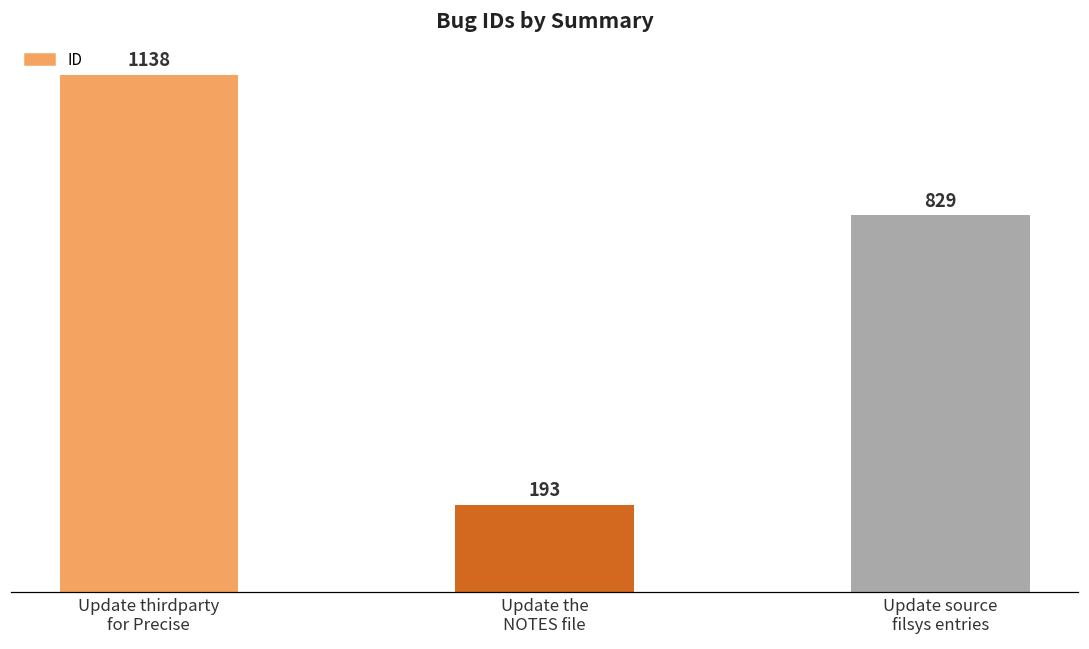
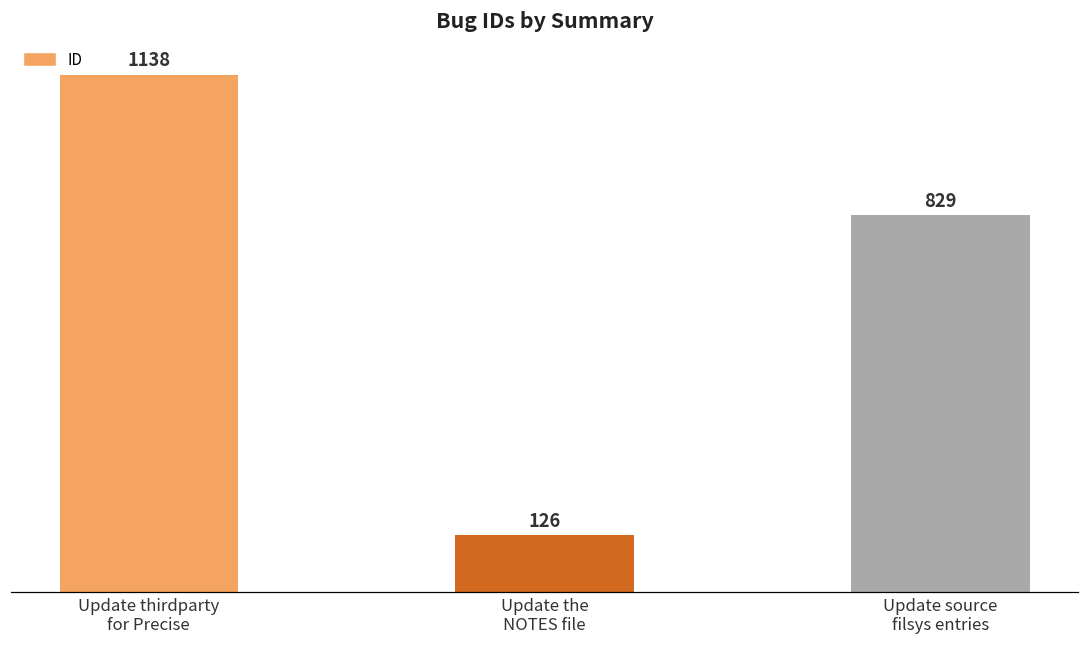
Update the NOTES file: 193 -> 126
